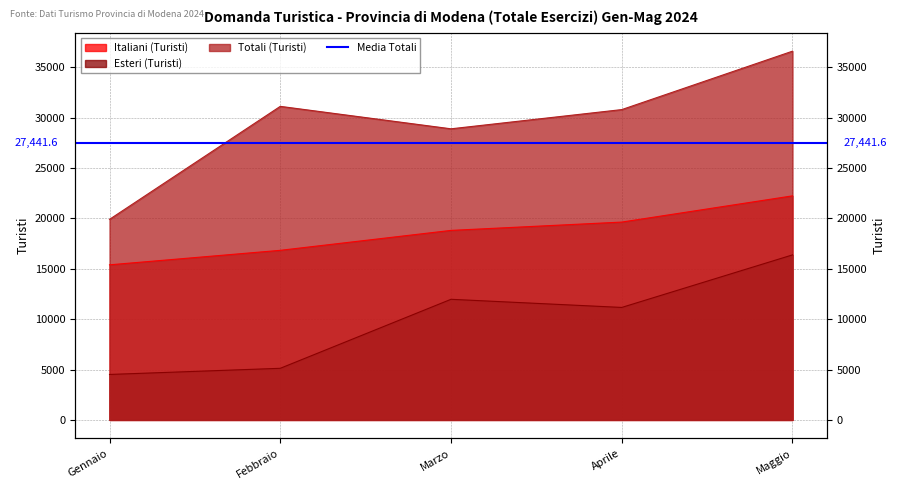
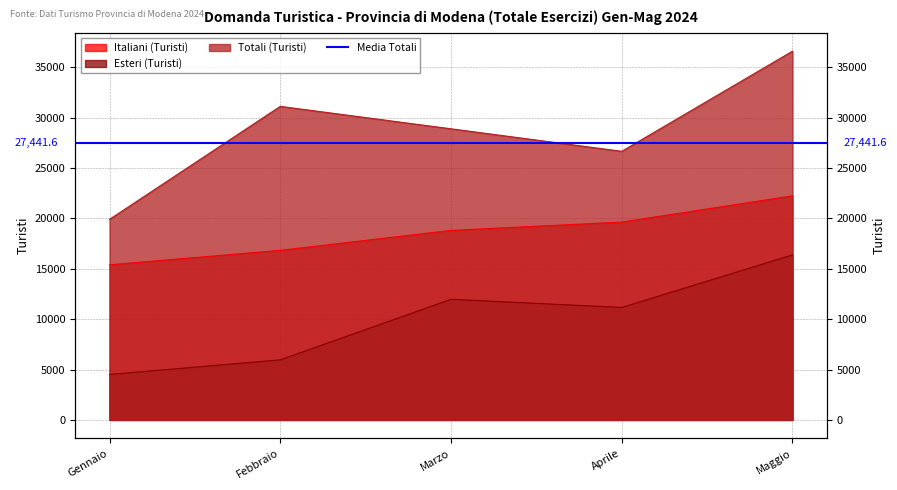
Esteri (Turisti), Febbraio: 5100 -> 6000
Totali (Turisti), Aprile: 30800 -> 26700
